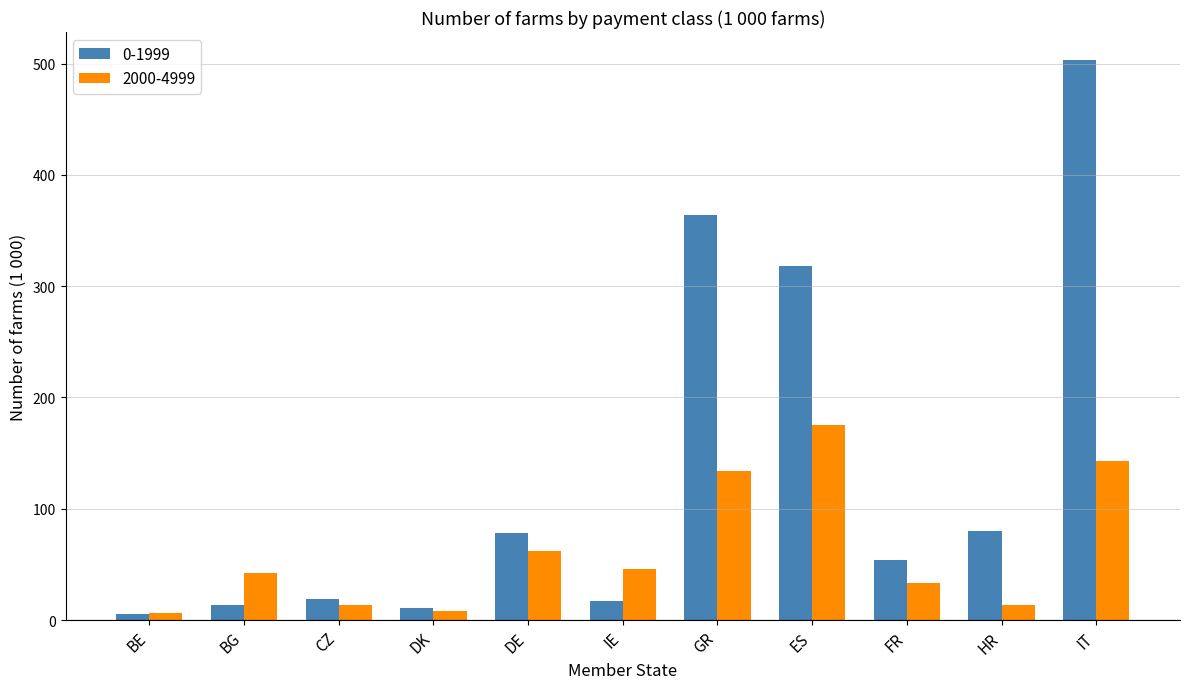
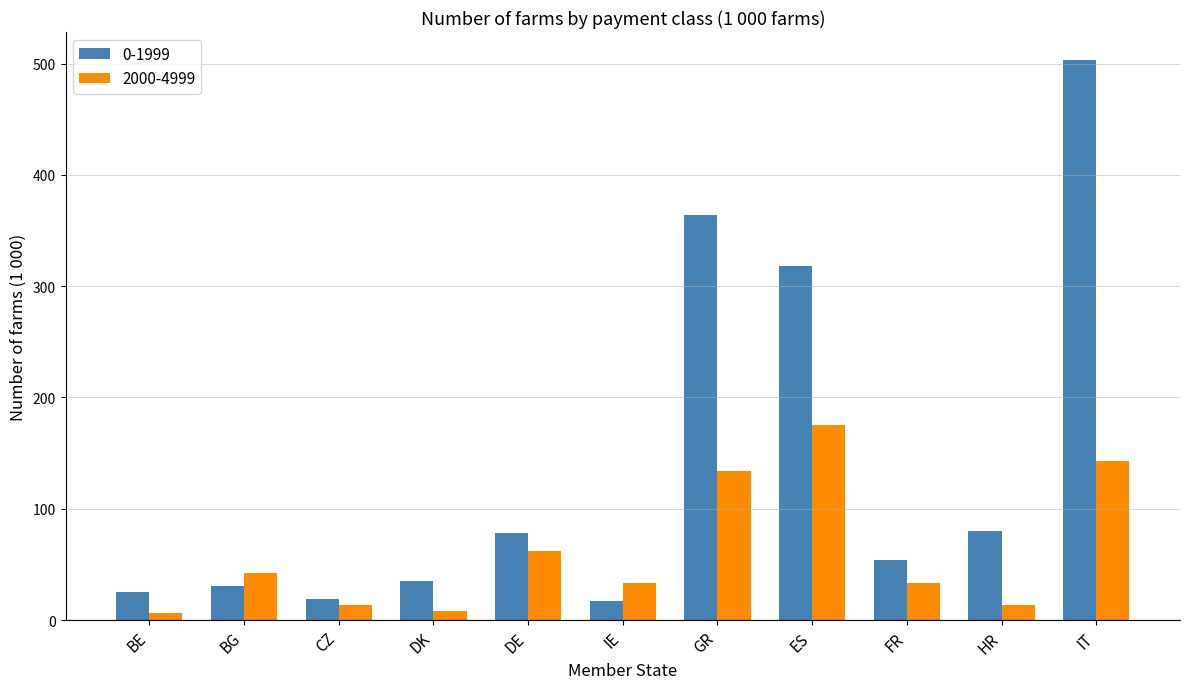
0-1999, BE: 6 -> 25
0-1999, BG: 13 -> 30
0-1999, DK: 11 -> 35
2000-4999, IE: 46 -> 34
